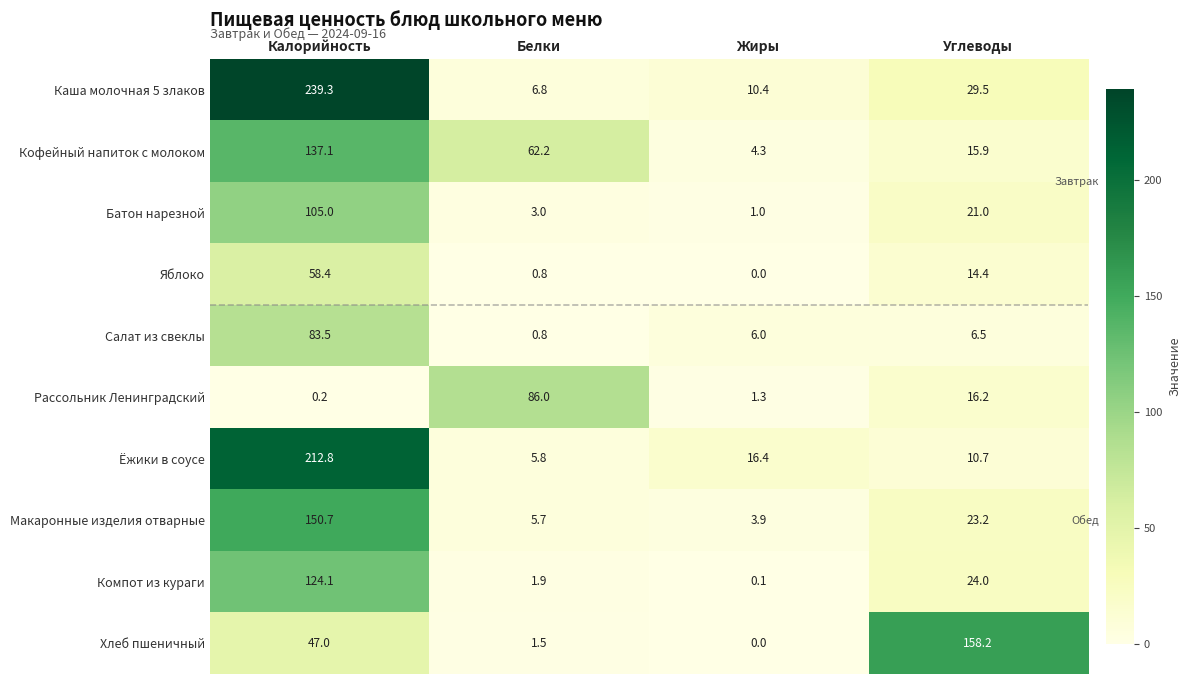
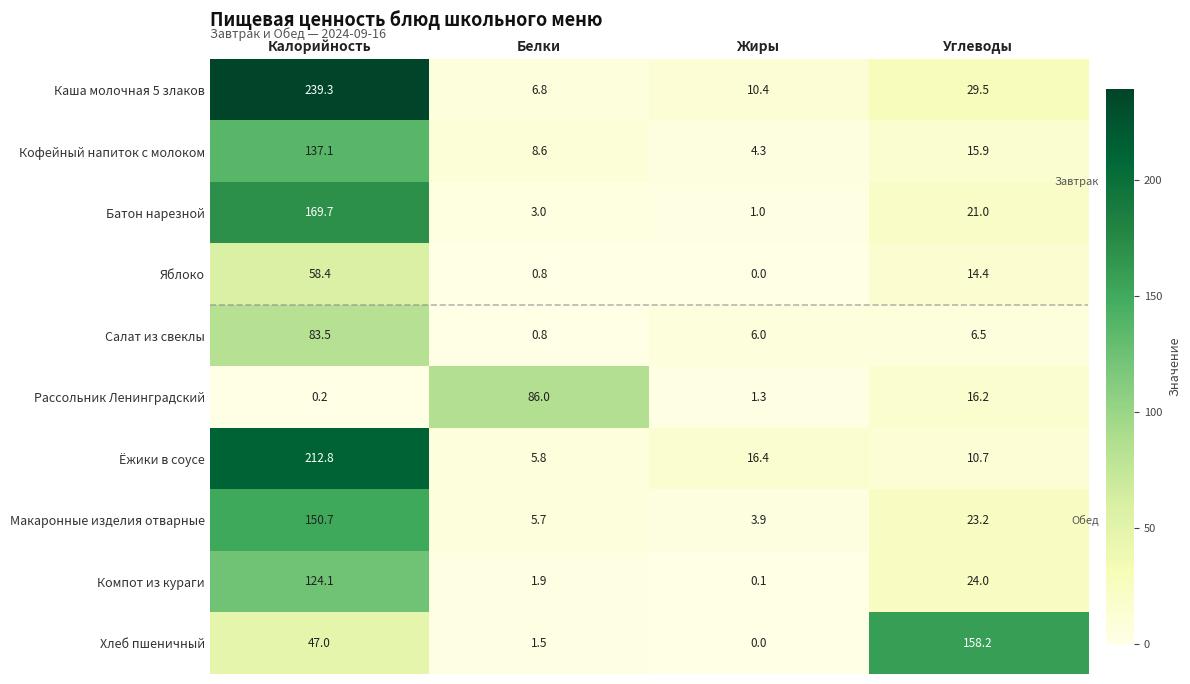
Кофейный напиток с молоком, Белки: 62.2 -> 8.6
Батон нарезной, Калорийность: 105.0 -> 169.7
